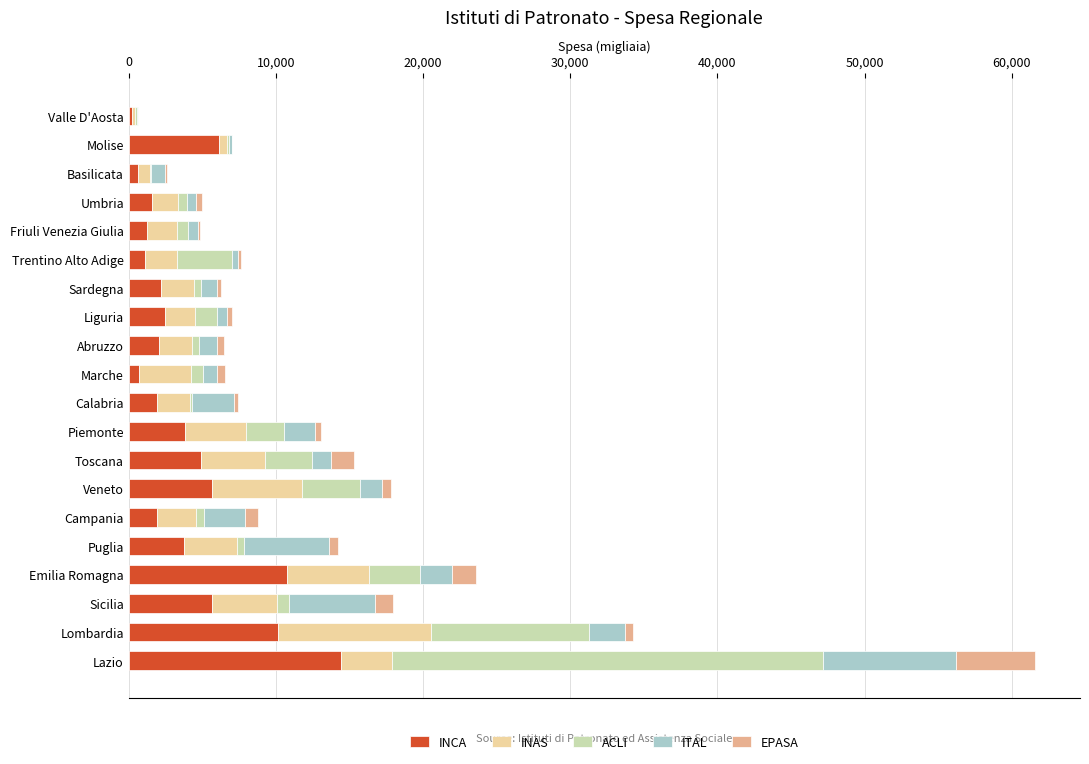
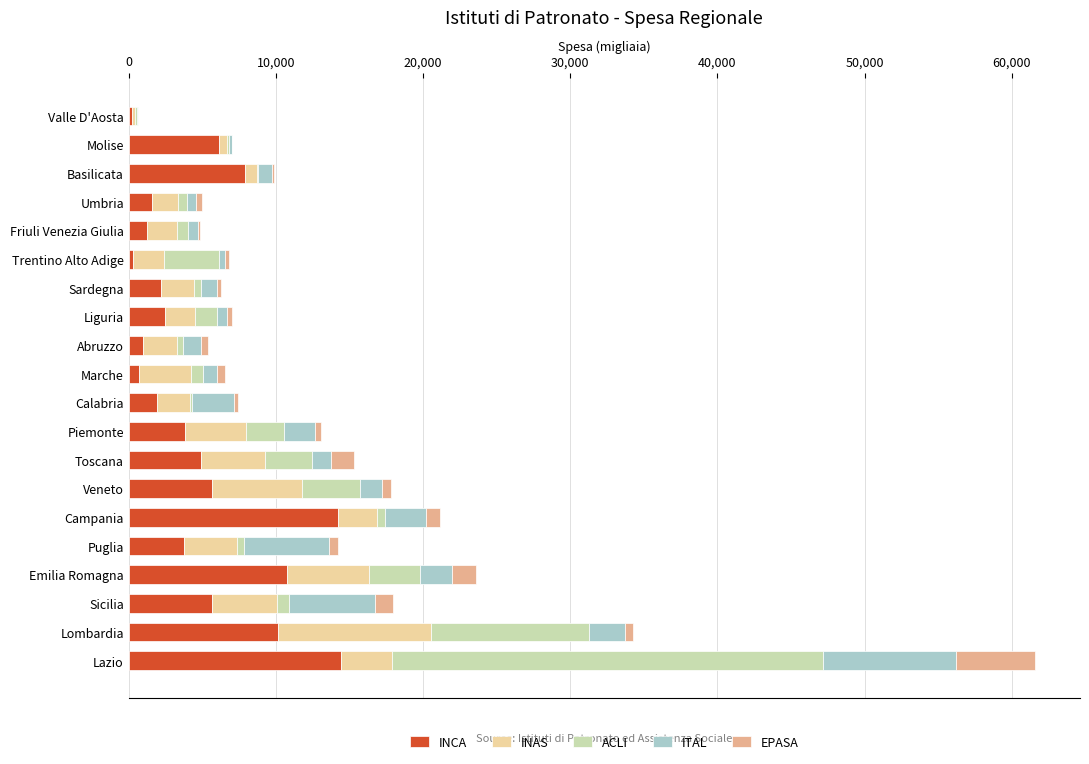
INCA, Basilicata: 600 -> 7,900
INCA, Trentino Alto Adige: 1,100 -> 300
INCA, Abruzzo: 2,100 -> 1,000
INCA, Campania: 1,900 -> 14,200
